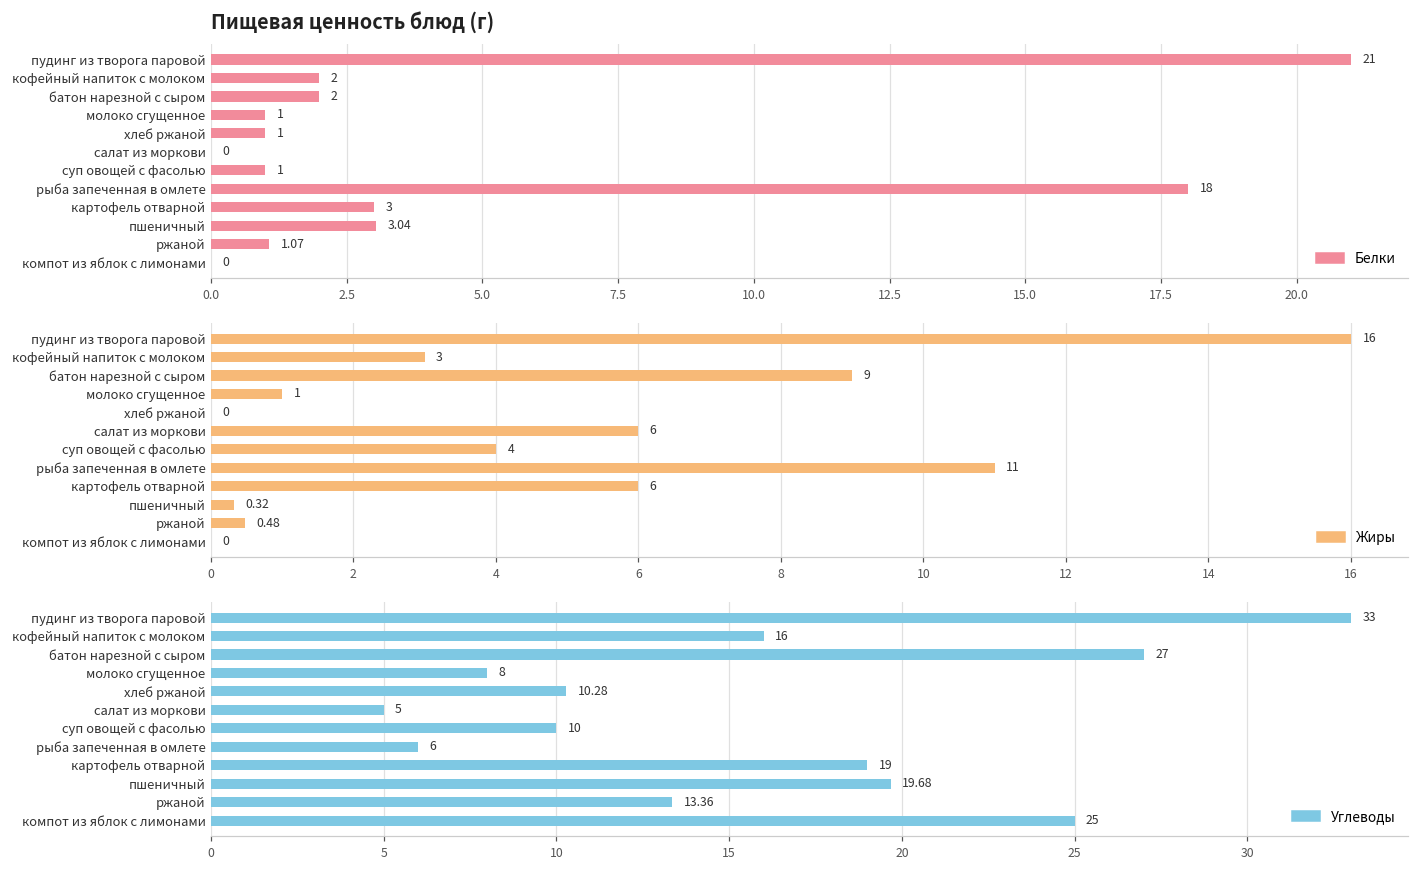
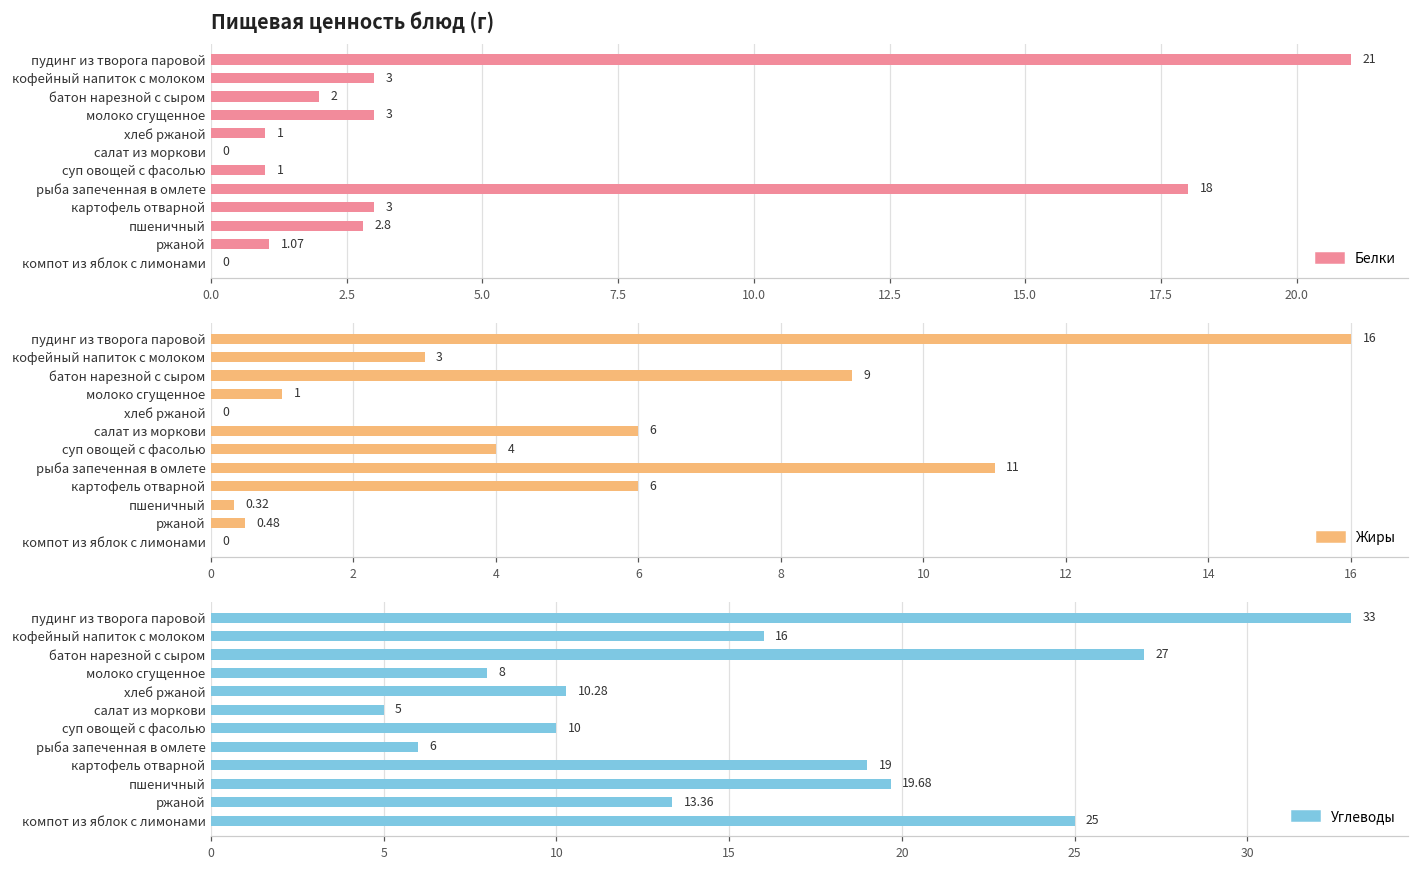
Пищевая ценность блюд (г), кофейный напиток с молоком: 2 -> 3
Пищевая ценность блюд (г), молоко сгущенное: 1 -> 3
Пищевая ценность блюд (г), пшеничный: 3.04 -> 2.8
